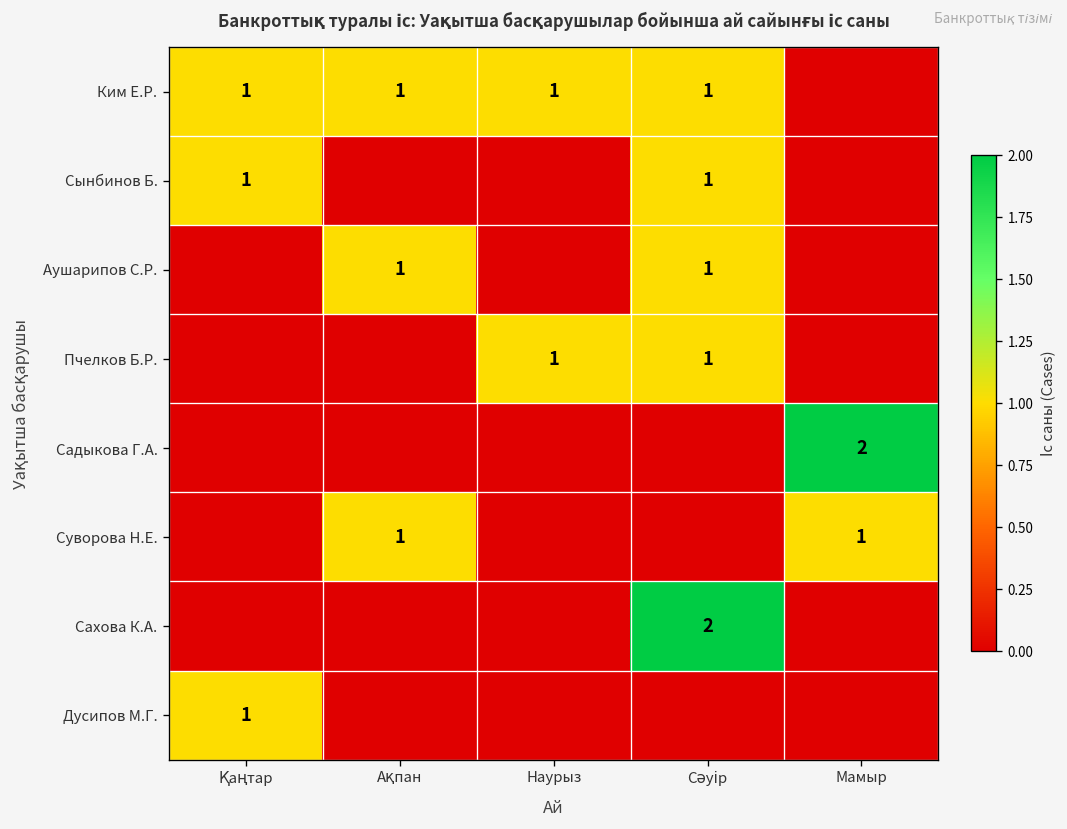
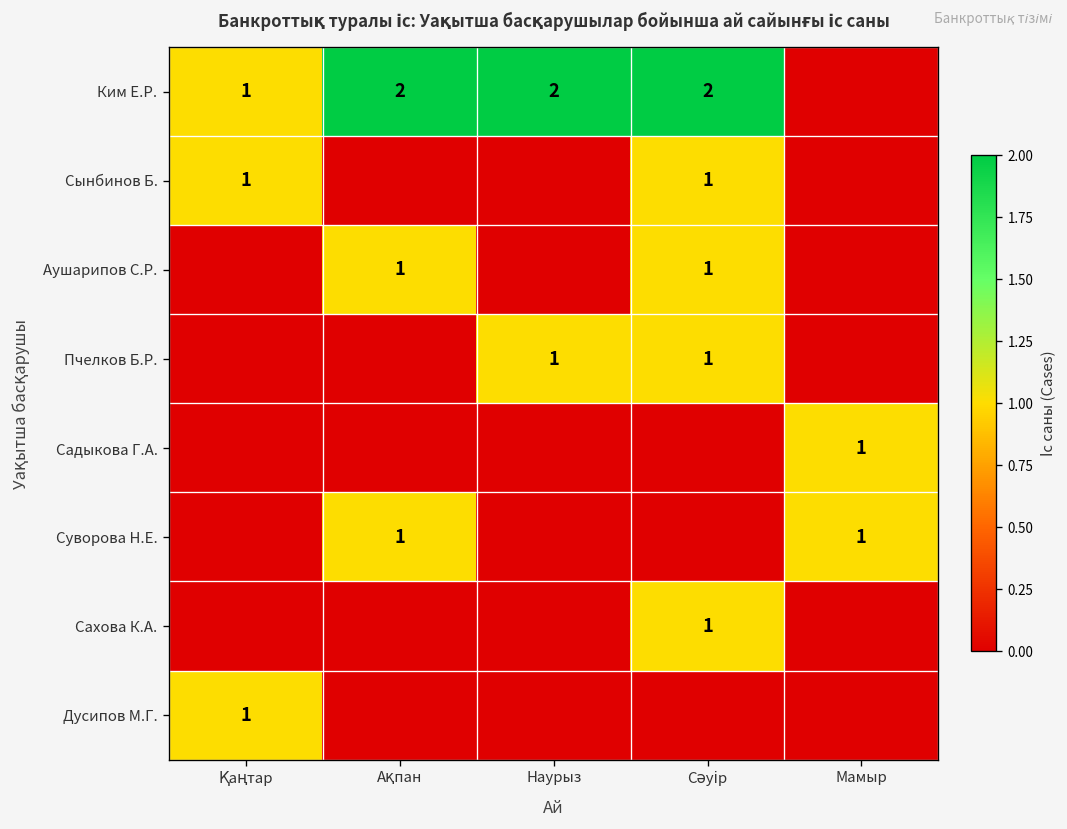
Ким Е.Р., Ақпан: 1 -> 2
Ким Е.Р., Наурыз: 1 -> 2
Ким Е.Р., Сәуір: 1 -> 2
Садыкова Г.А., Мамыр: 2 -> 1
Сахова К.А., Сәуір: 2 -> 1
